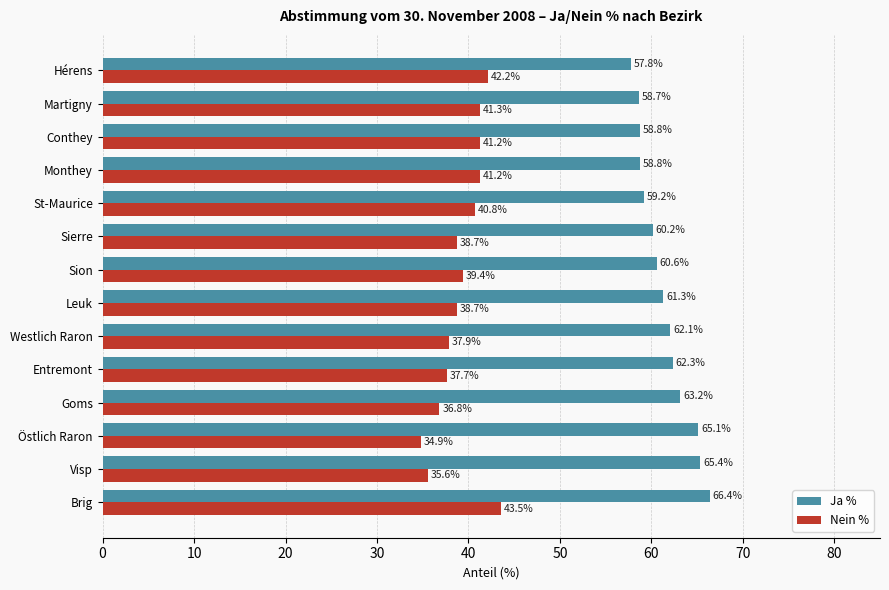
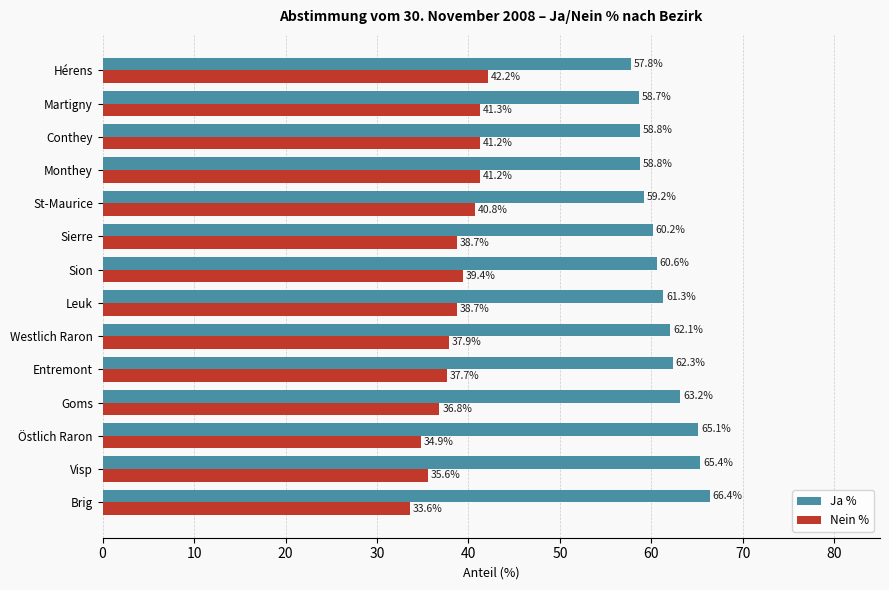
Nein %, Brig: 43.5% -> 33.6%
